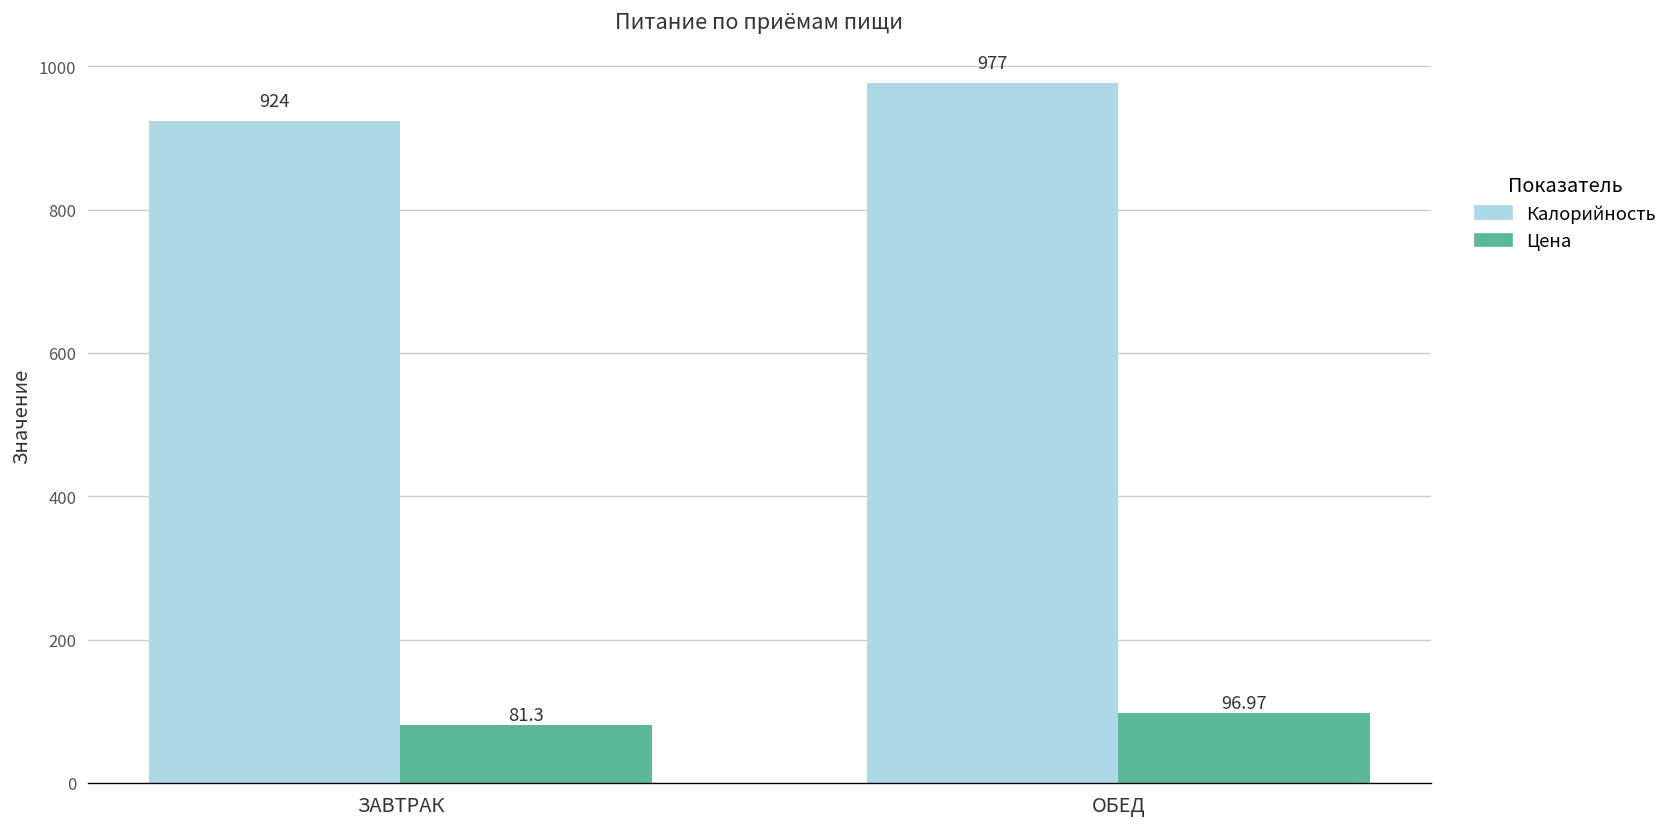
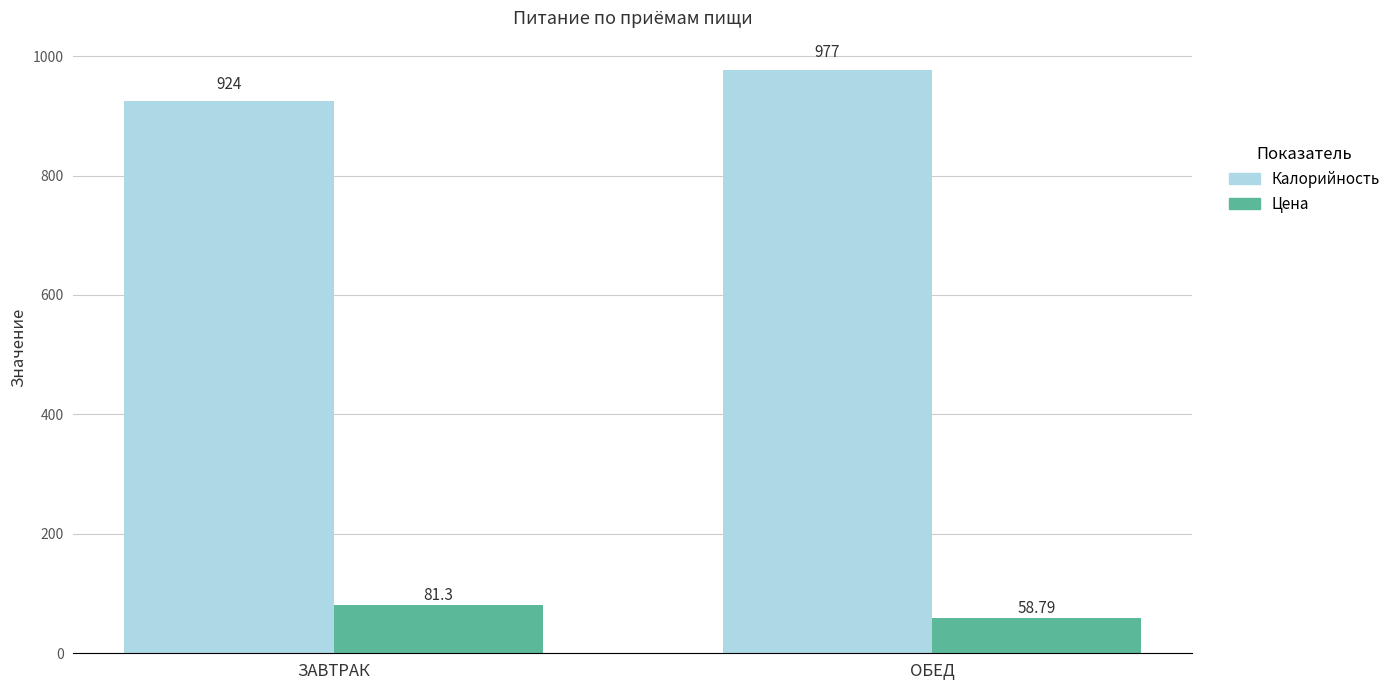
Цена, ОБЕД: 96.97 -> 58.79
